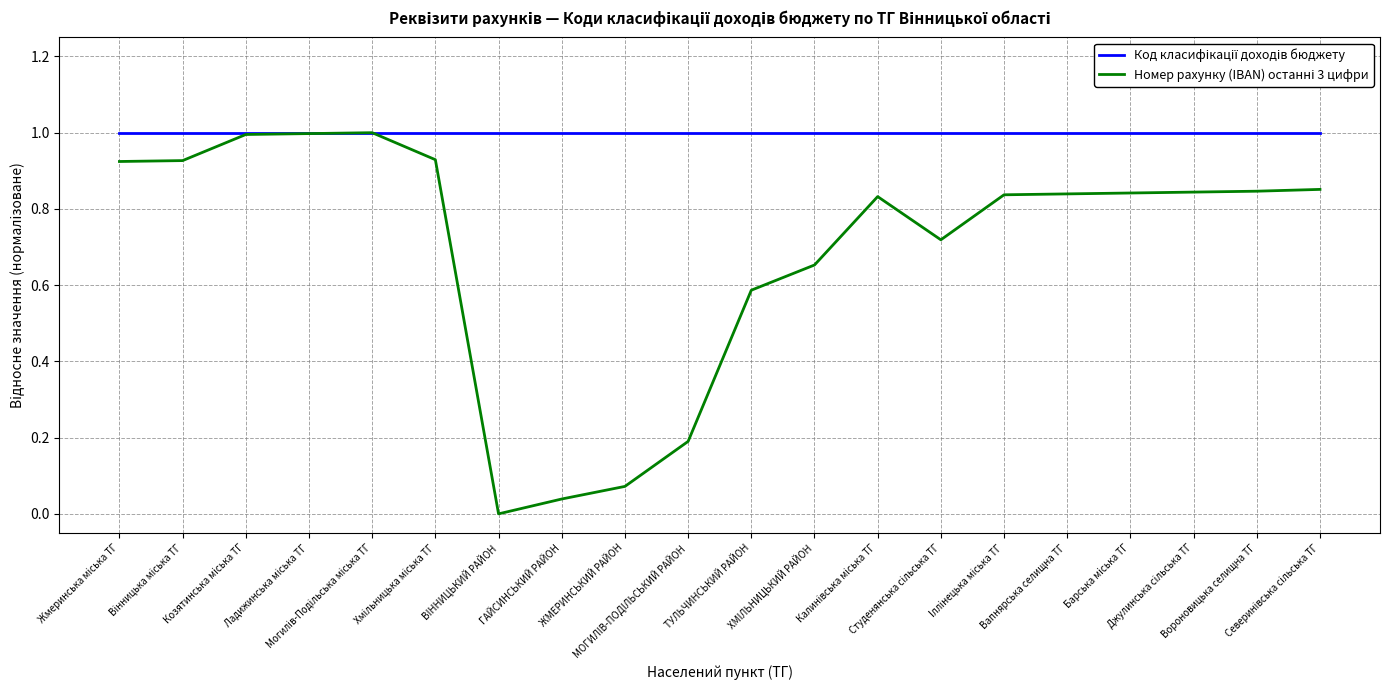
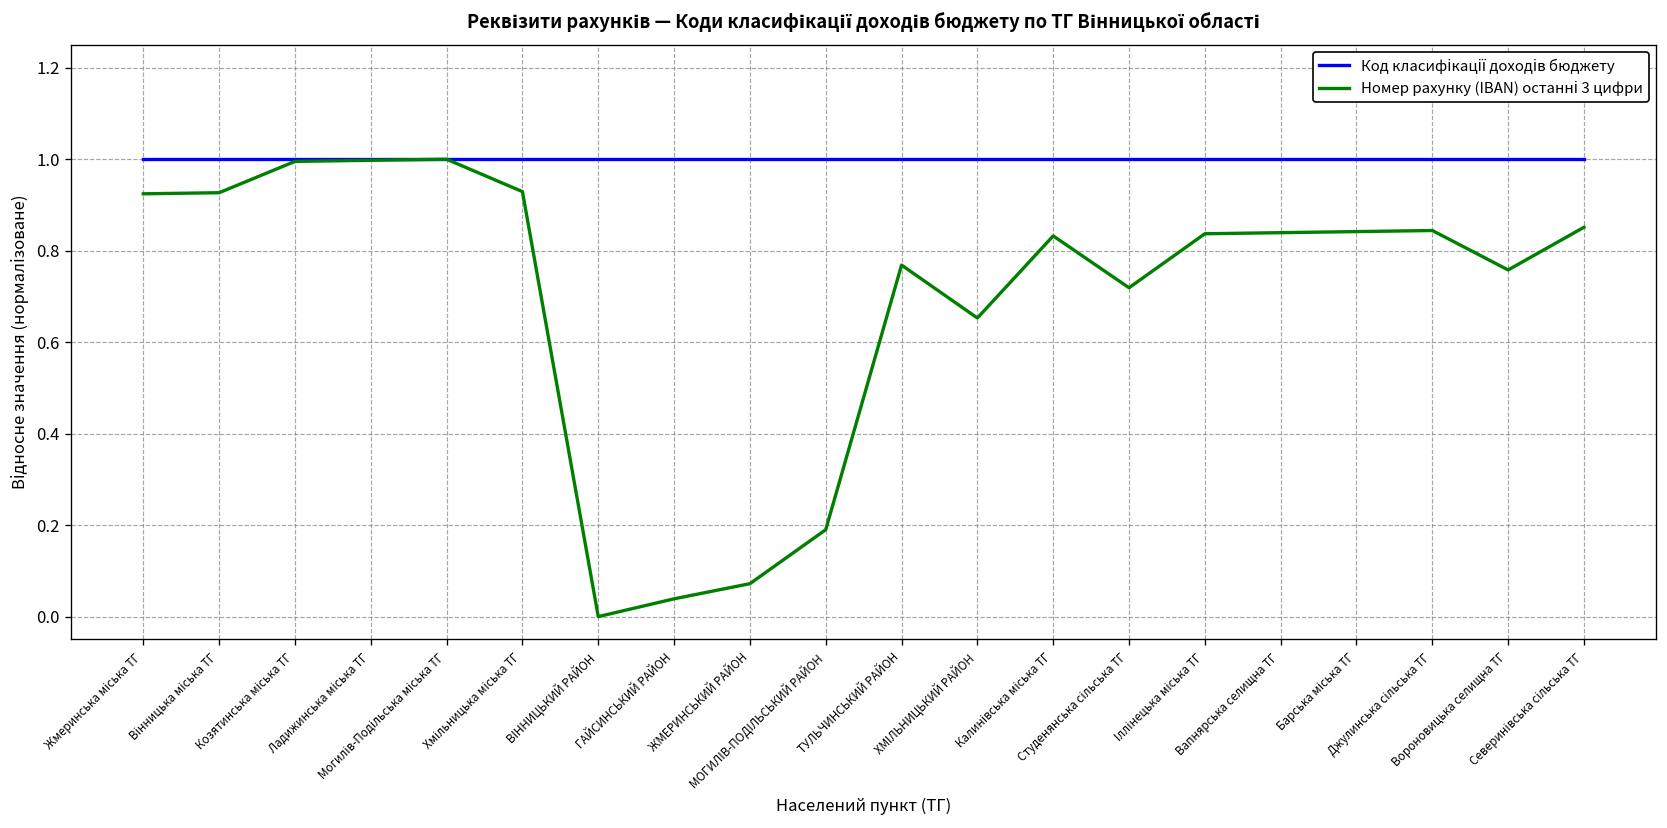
Номер рахунку (IBAN) останні 3 цифри, ТУЛЬЧИНСЬКИЙ РАЙОН: 0.59 -> 0.77
Номер рахунку (IBAN) останні 3 цифри, Вороновицька селищна ТГ: 0.85 -> 0.76
